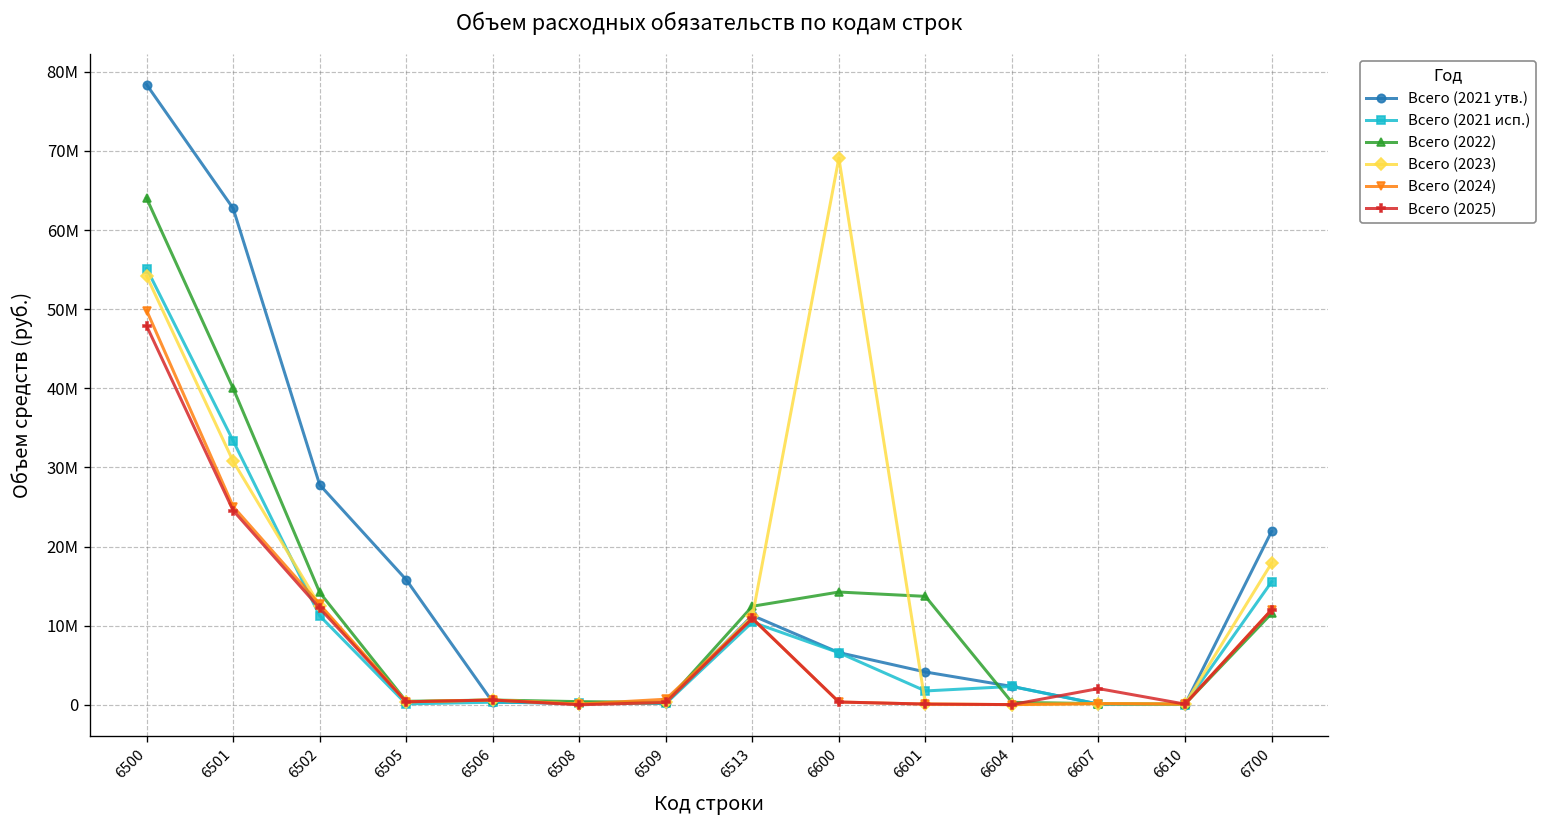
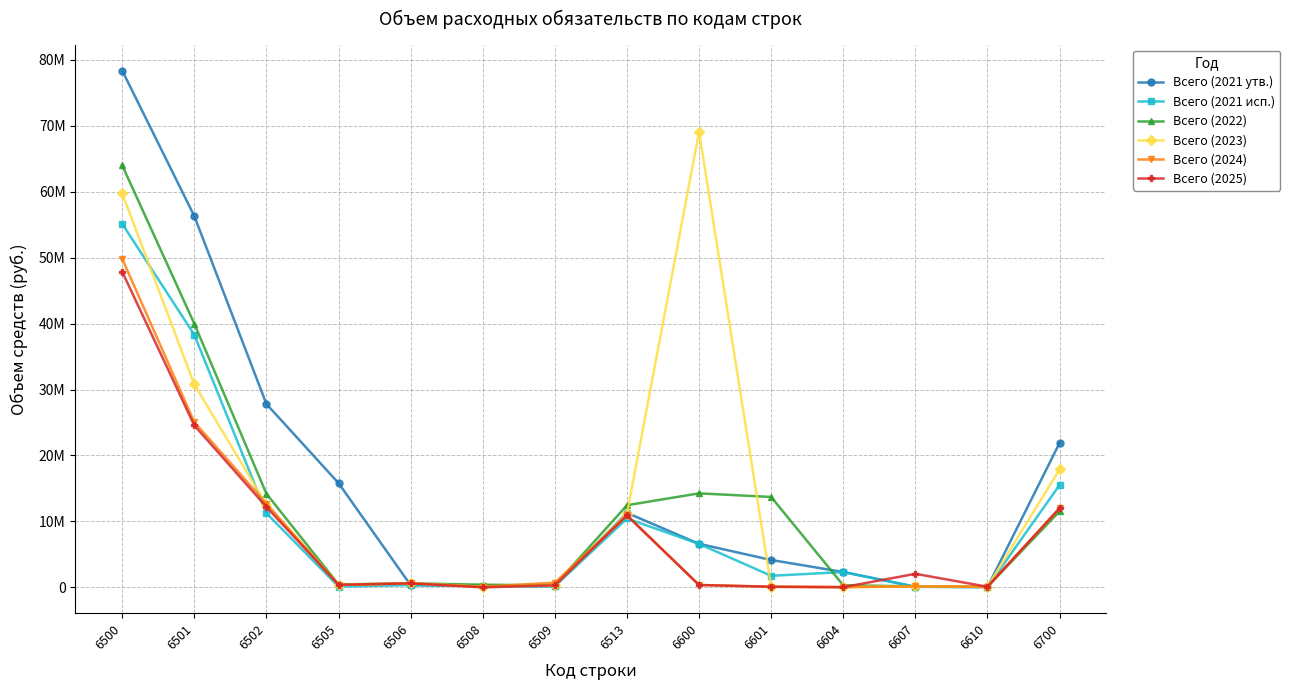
Всего (2023), 6500: 54000000 -> 60000000
Всего (2021 утв.), 6501: 63000000 -> 56000000
Всего (2021 исп.), 6501: 33000000 -> 38000000
